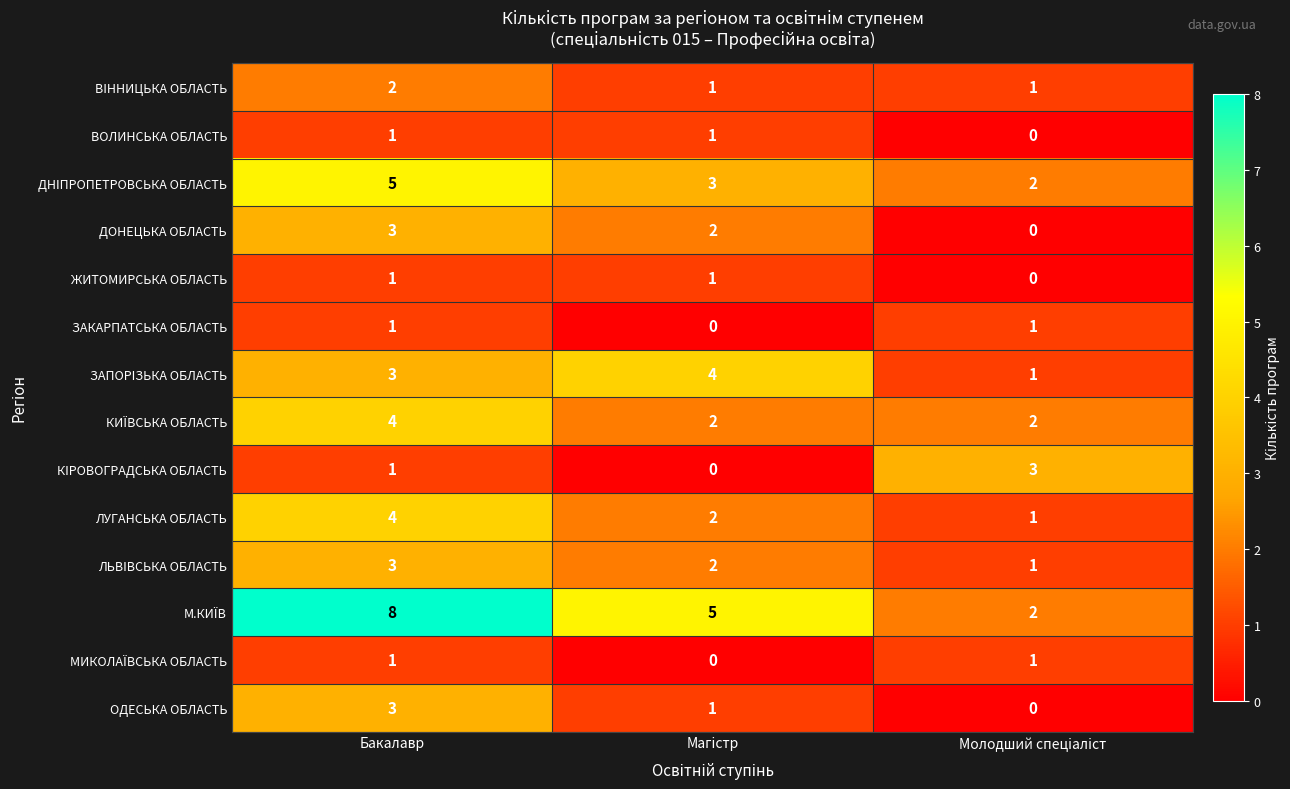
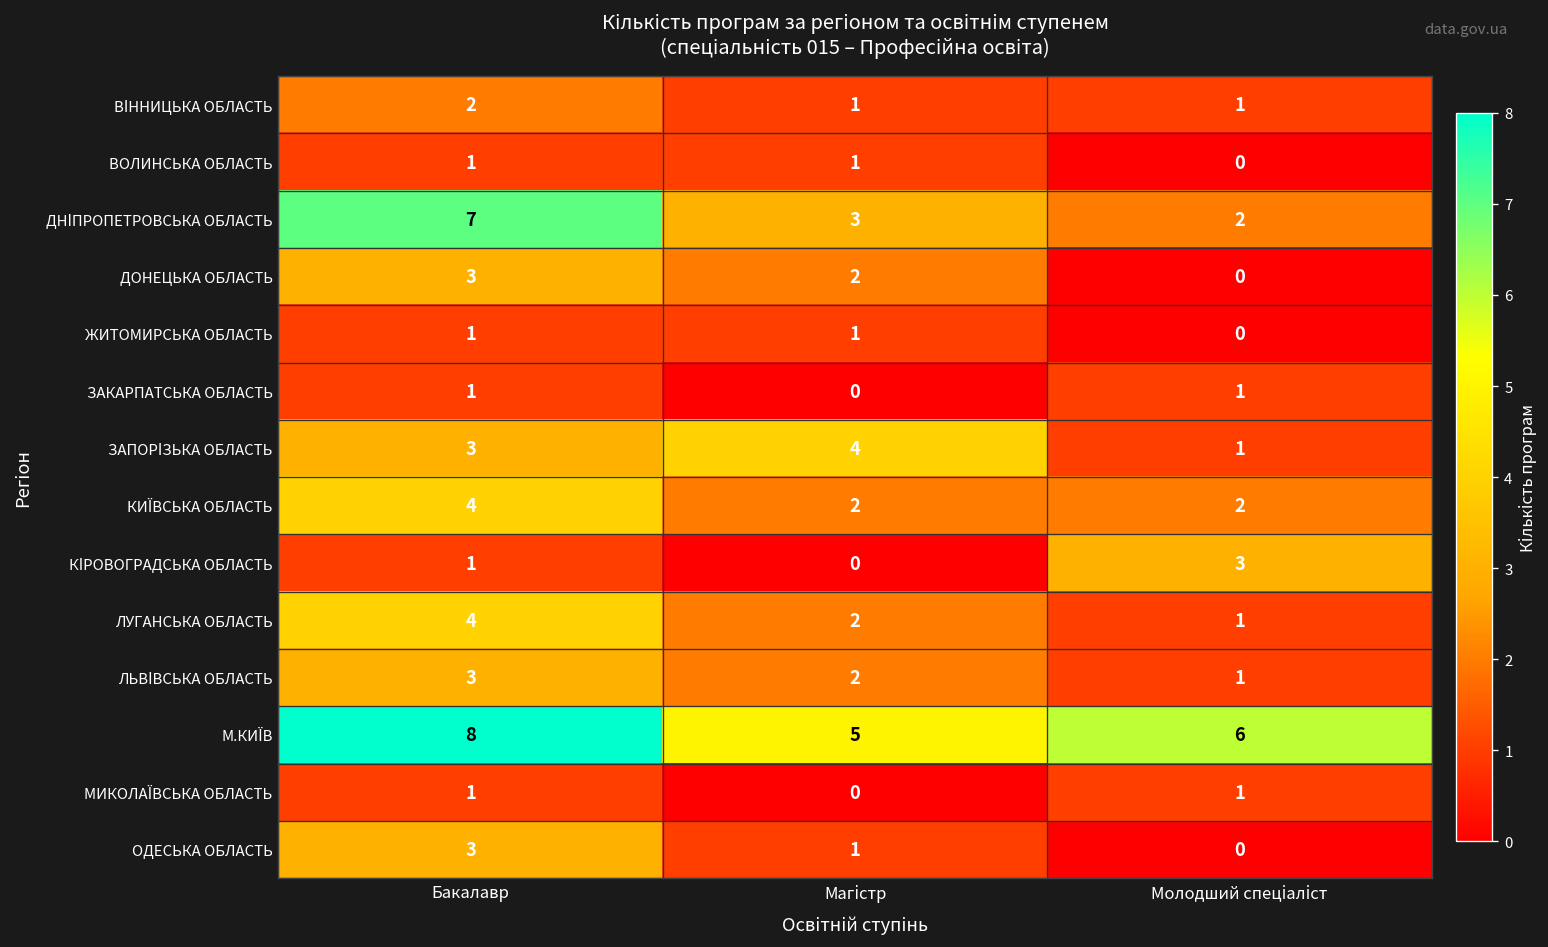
ДНІПРОПЕТРОВСЬКА ОБЛАСТЬ, Бакалавр: 5 -> 7
М.КИЇВ, Молодший спеціаліст: 2 -> 6
